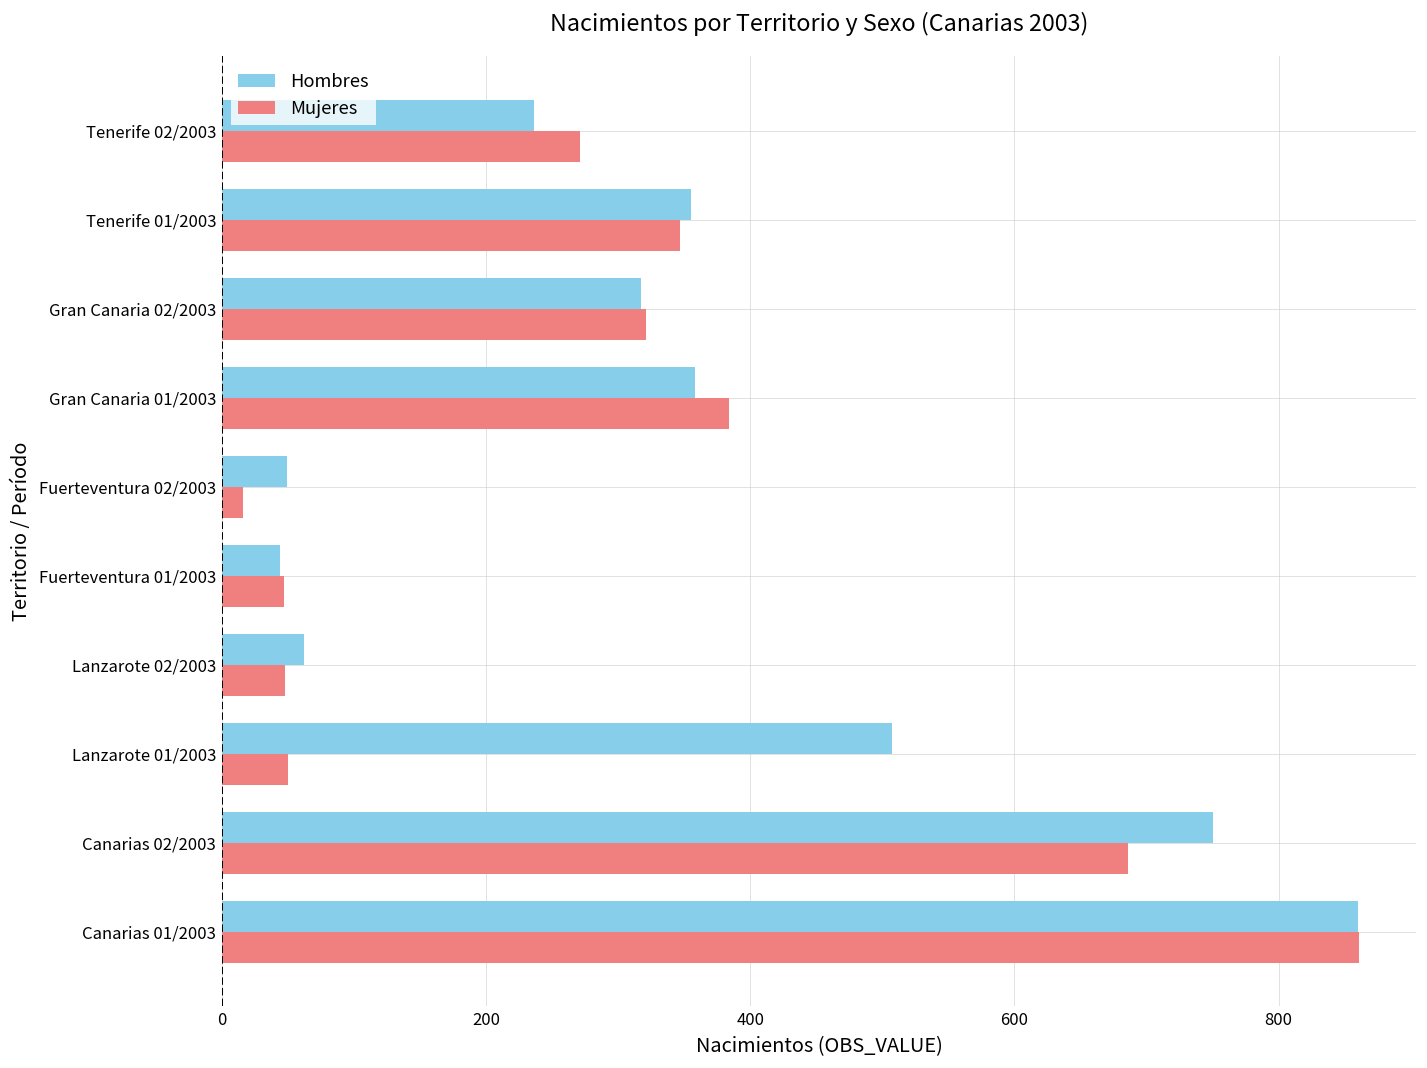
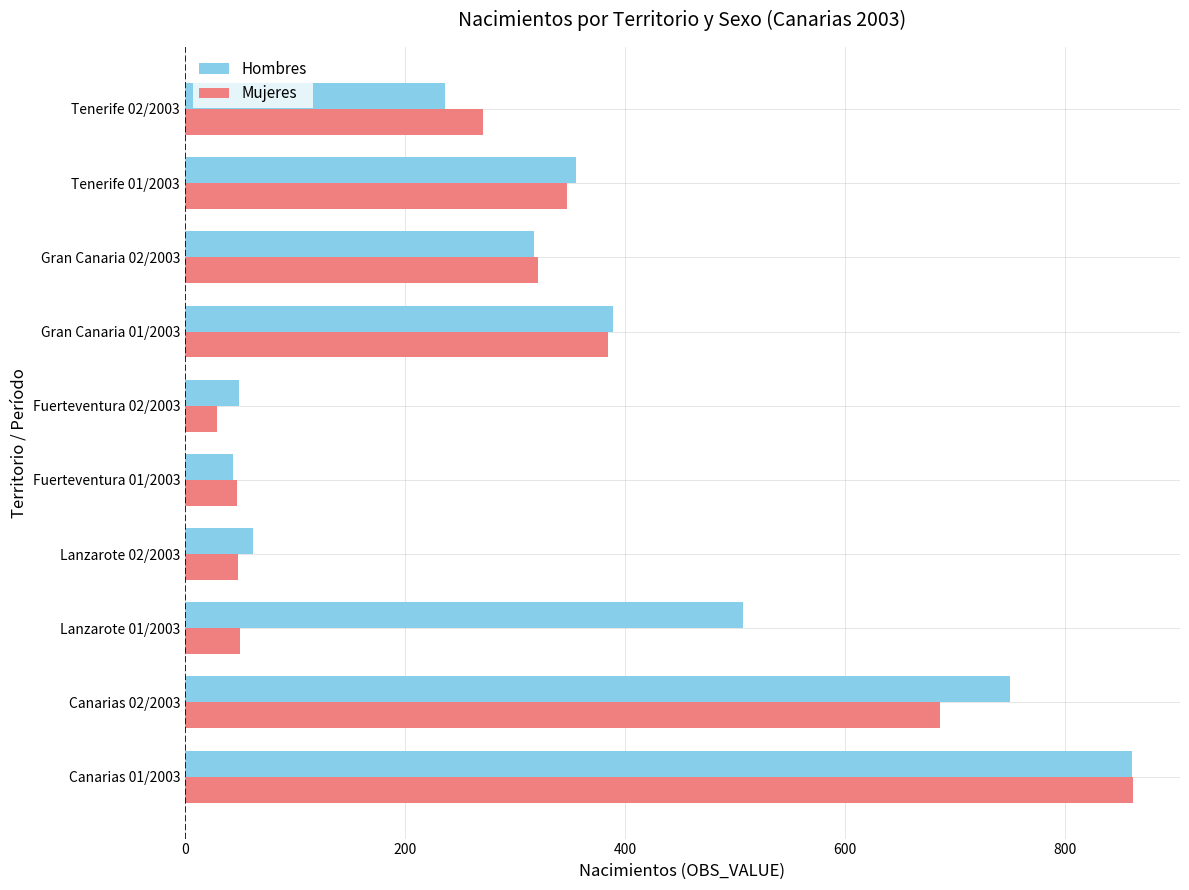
Hombres, Gran Canaria 01/2003: 358 -> 389
Mujeres, Fuerteventura 02/2003: 16 -> 29
